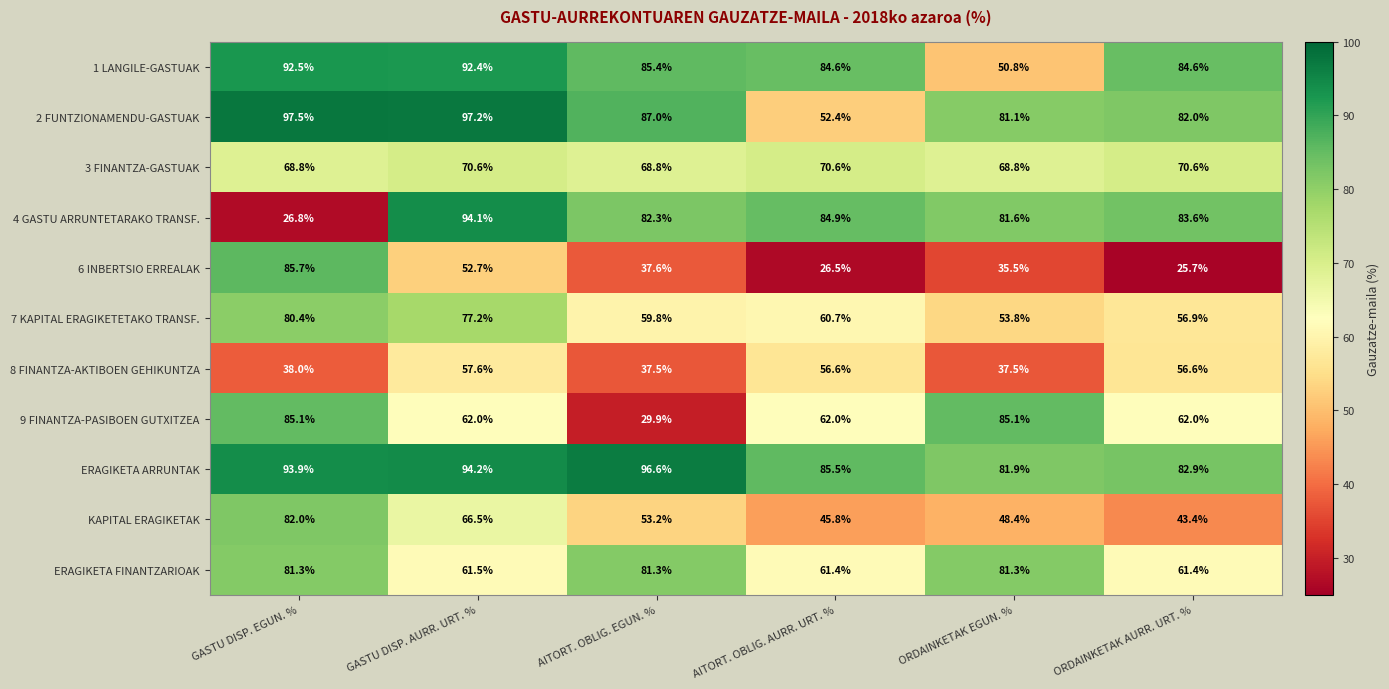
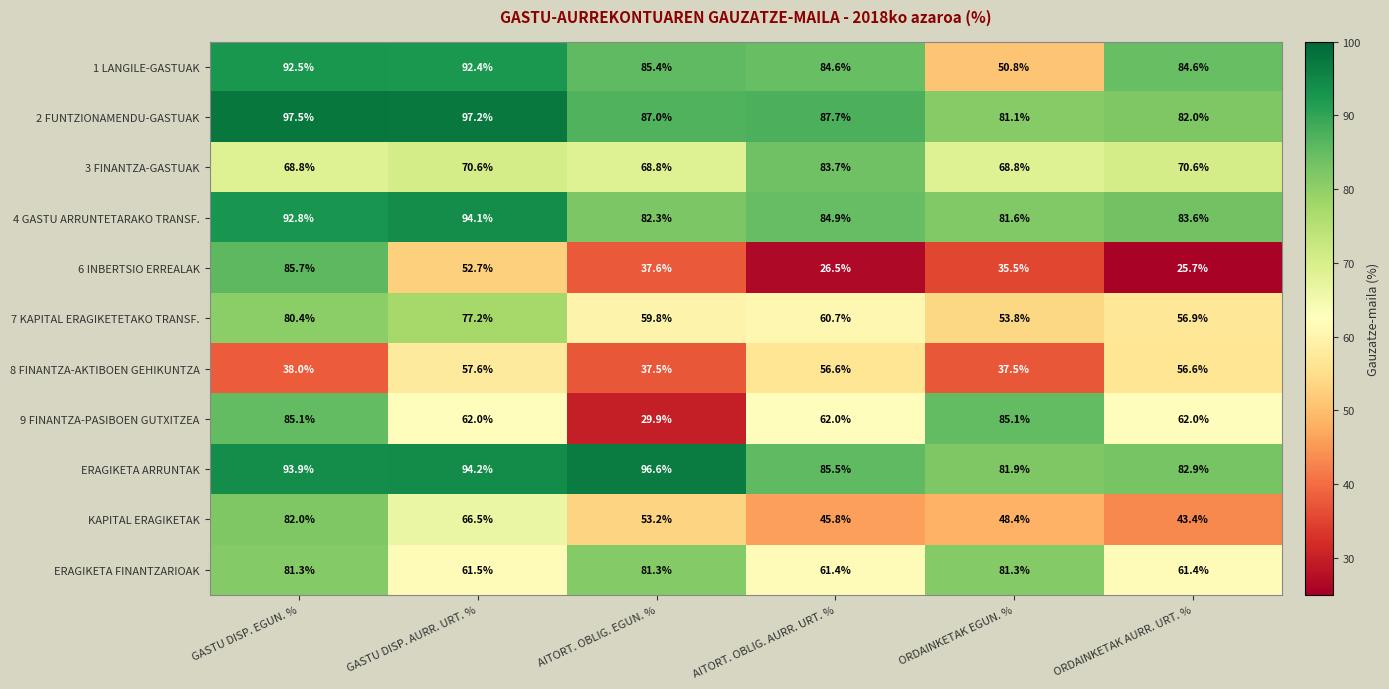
2 FUNTZIONAMENDU-GASTUAK, AITORT. OBLIG. AURR. URT. %: 52.4% -> 87.7%
3 FINANTZA-GASTUAK, AITORT. OBLIG. AURR. URT. %: 70.6% -> 83.7%
4 GASTU ARRUNTETARAKO TRANSF., GASTU DISP. EGUN. %: 26.8% -> 92.8%
